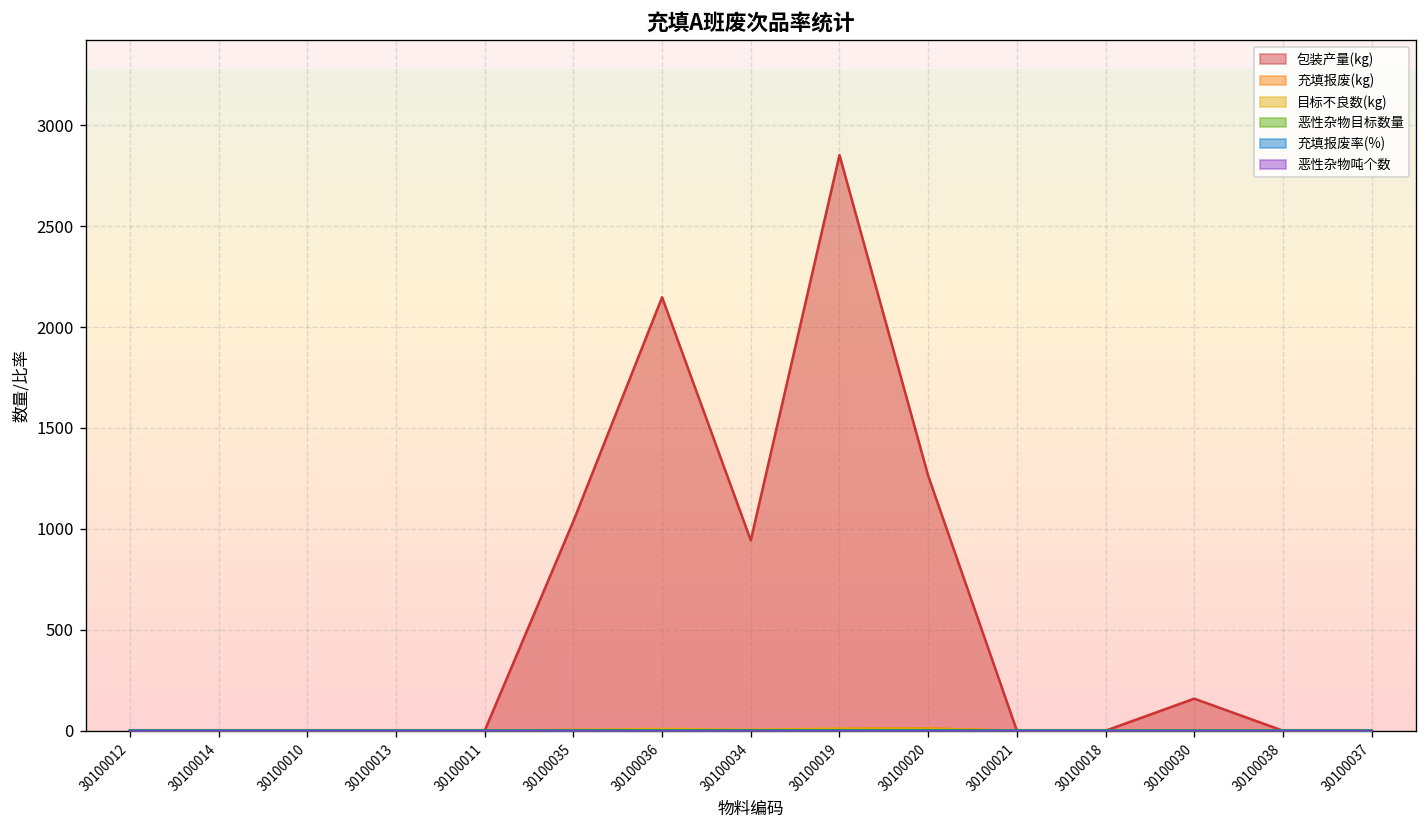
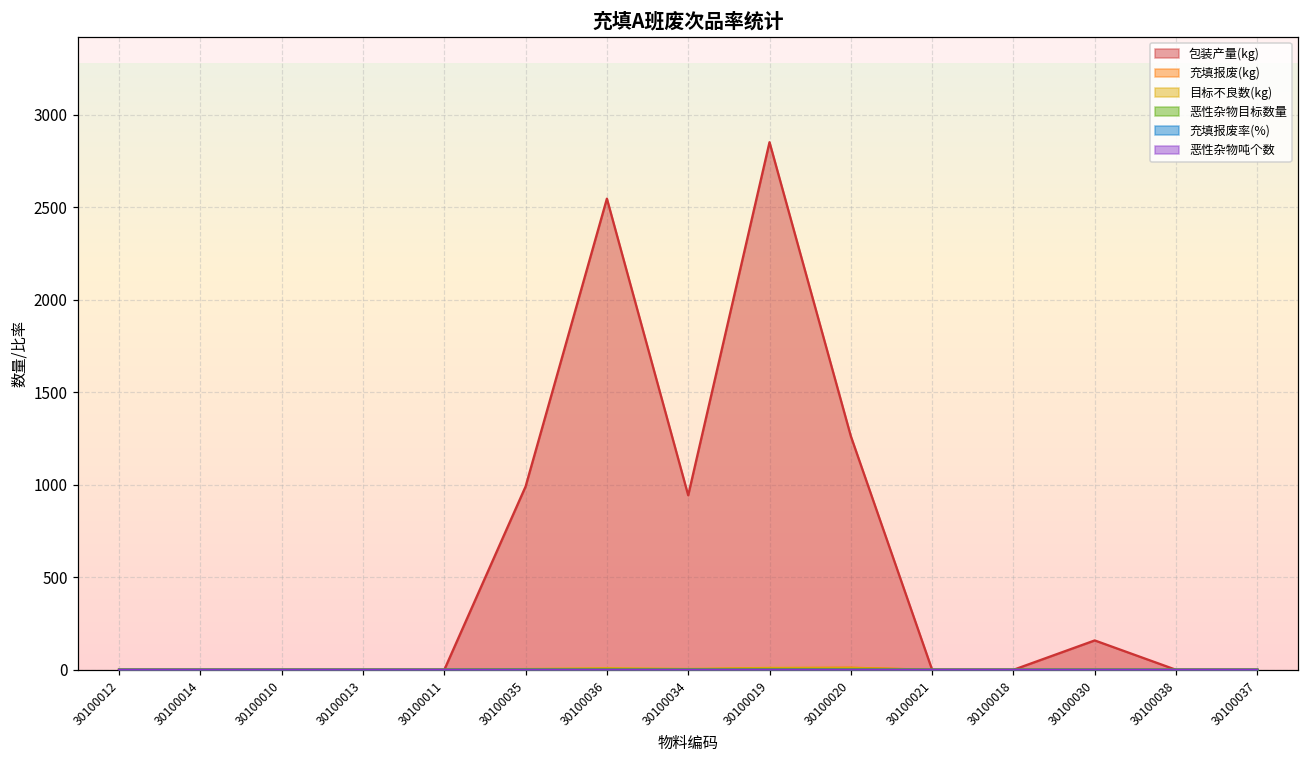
包装产量(kg), 30100035: 1040 -> 990
包装产量(kg), 30100036: 2150 -> 2550
